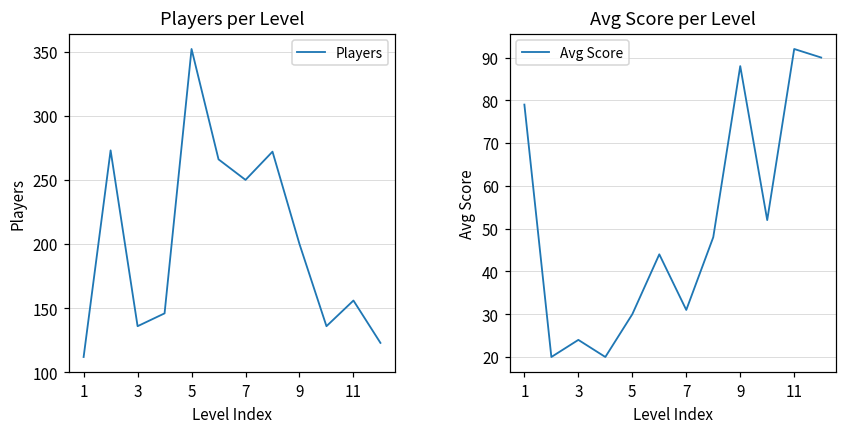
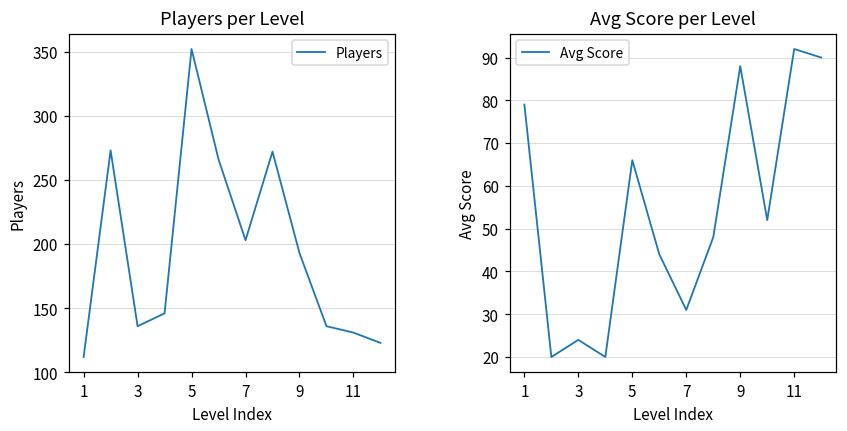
Players per Level, 7: 250 -> 203
Players per Level, 9: 200 -> 193
Players per Level, 11: 156 -> 131
Avg Score per Level, 5: 30 -> 66
